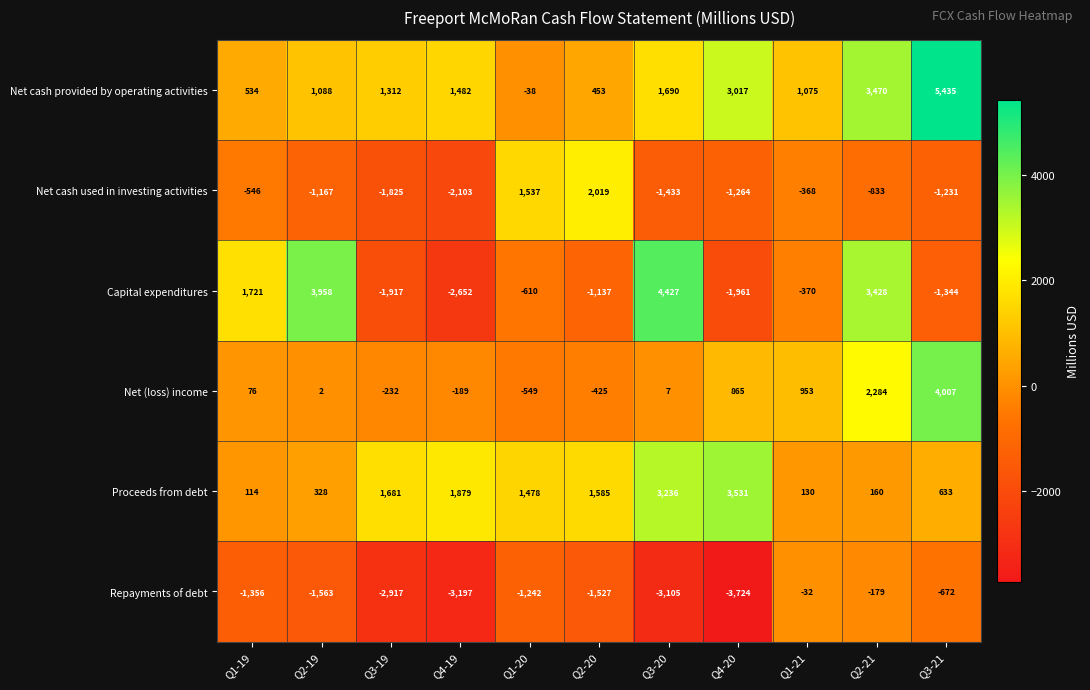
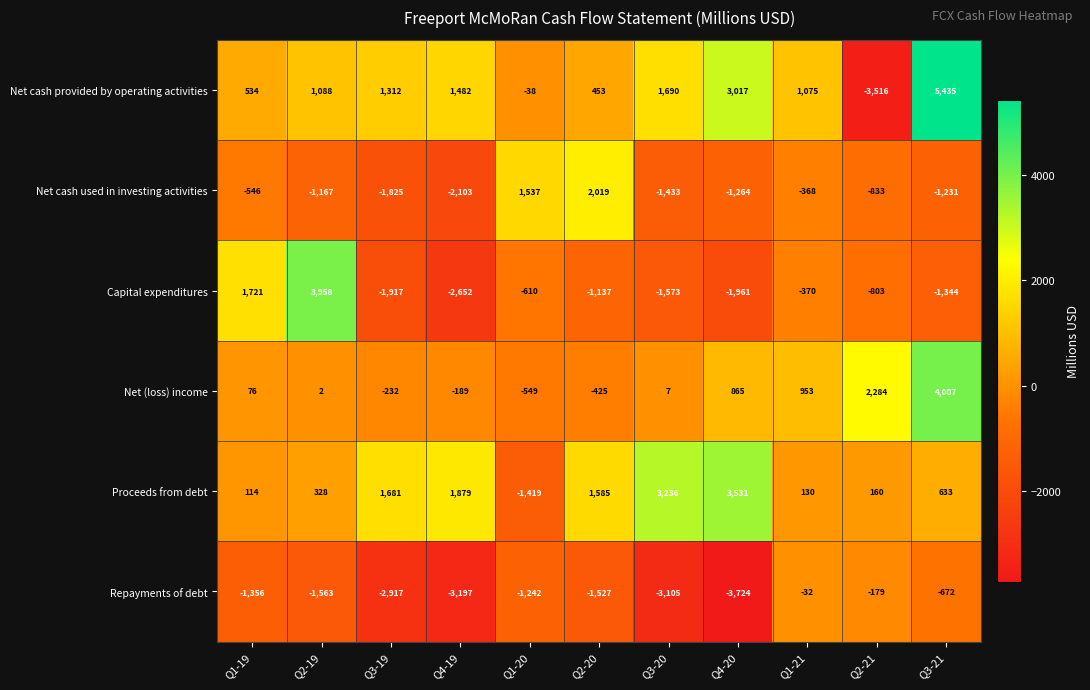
Net cash provided by operating activities, Q2-21: 3,470 -> -3,516
Capital expenditures, Q3-20: 4,427 -> -1,573
Capital expenditures, Q2-21: 3,428 -> -803
Proceeds from debt, Q1-20: 1,478 -> -1,419
